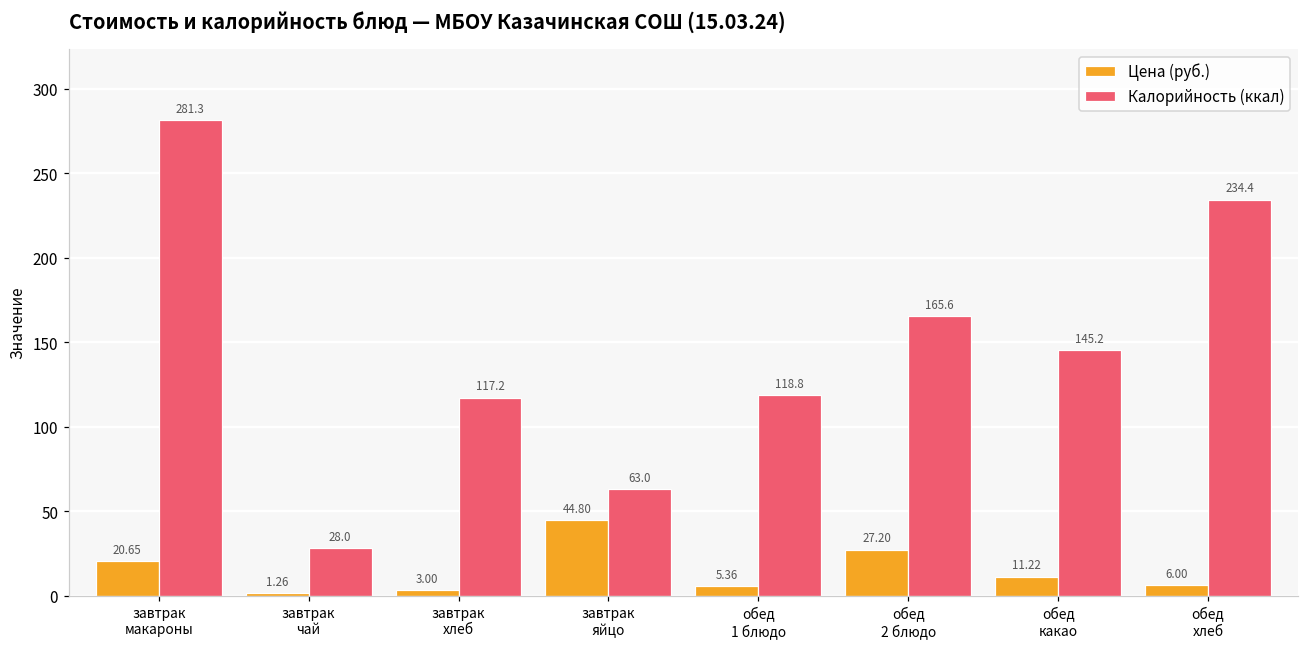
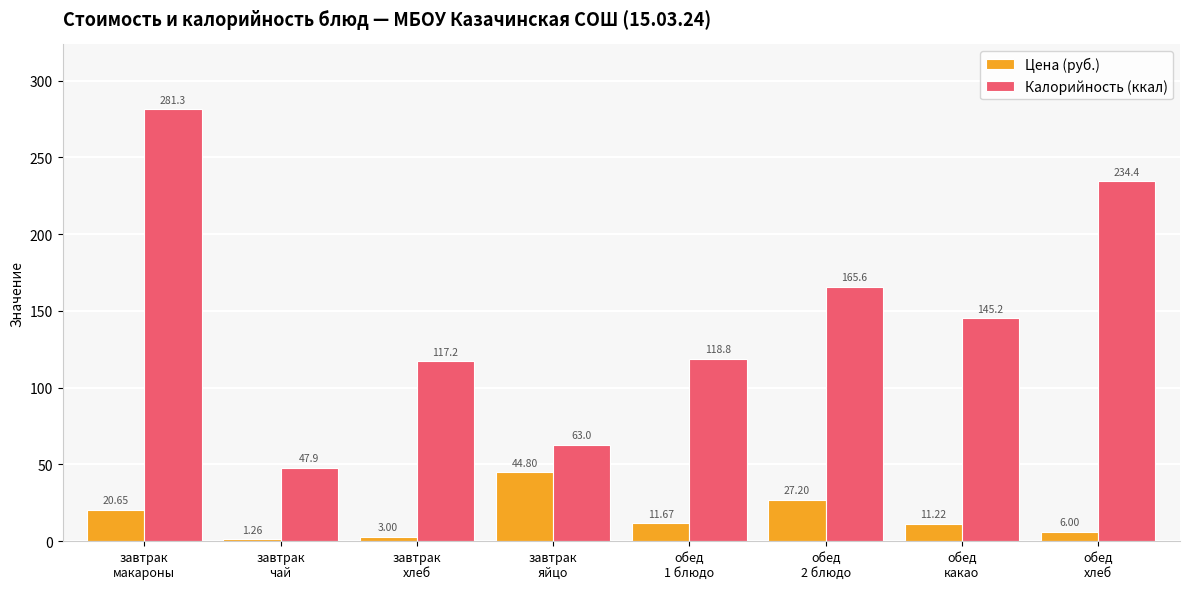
Калорийность (ккал), завтрак чай: 28.0 -> 47.9
Цена (руб.), обед 1 блюдо: 5.36 -> 11.67
